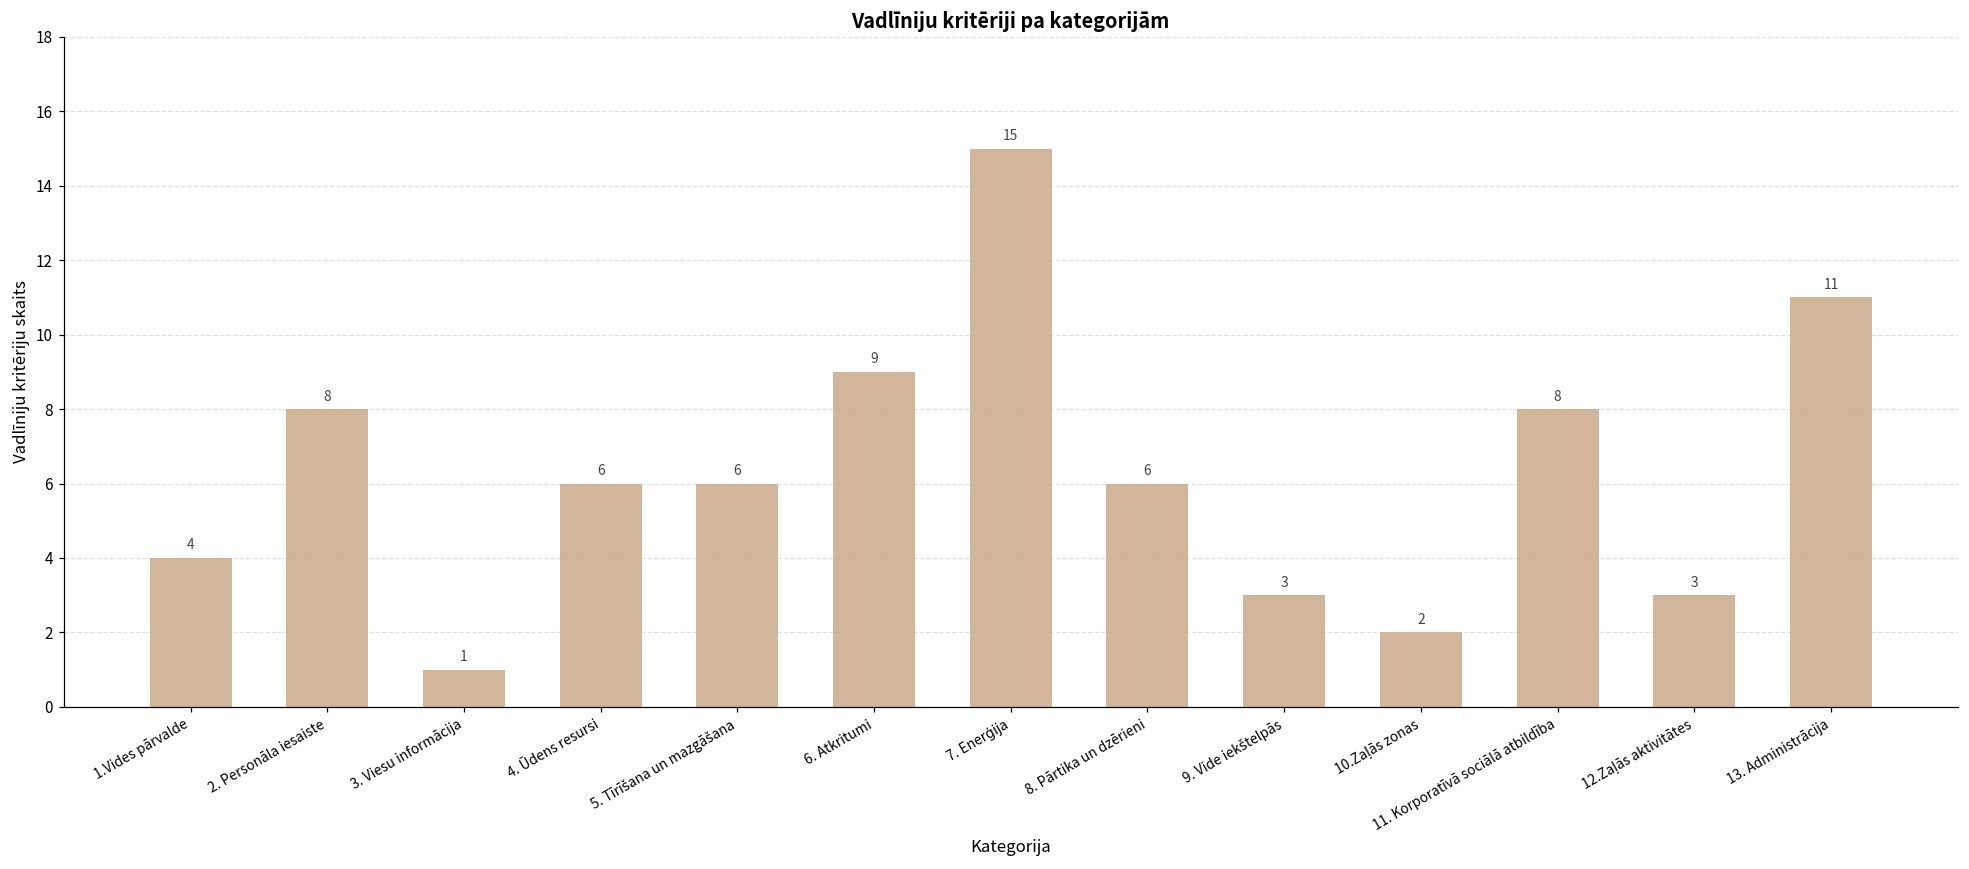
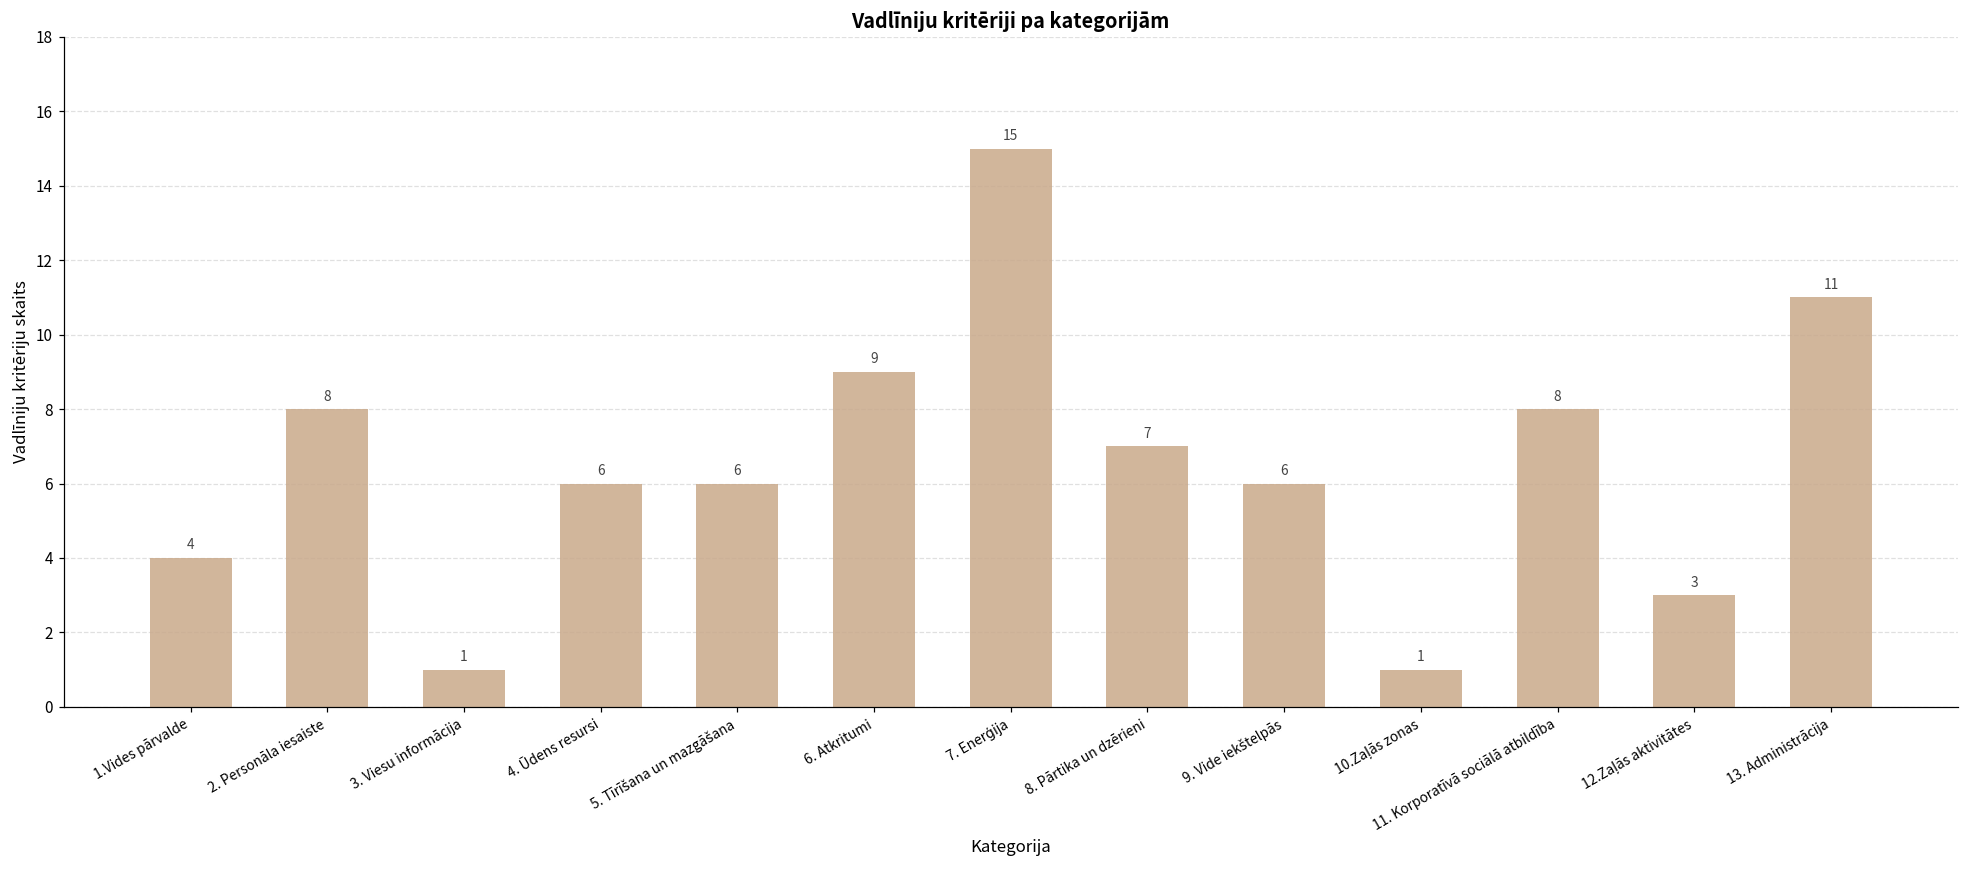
8. Pārtika un dzērieni: 6 -> 7
9. Vide iekštelpās: 3 -> 6
10.Zaļās zonas: 2 -> 1
